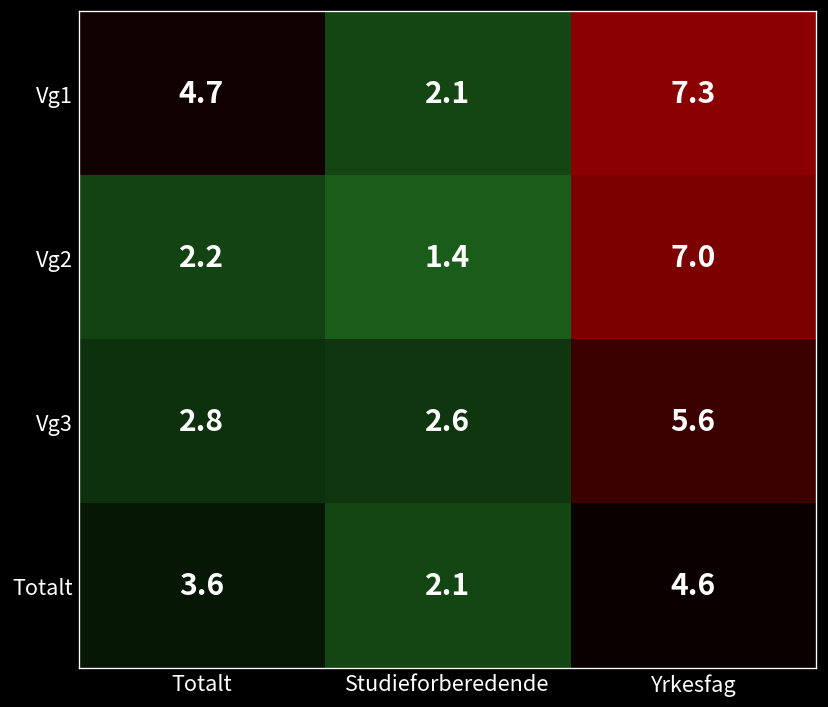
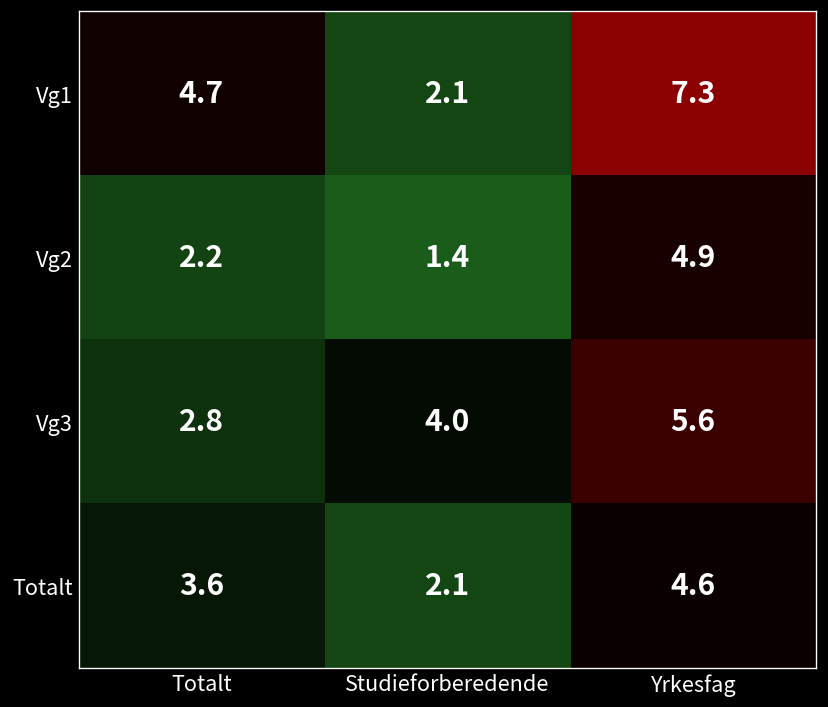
Vg2, Yrkesfag: 7.0 -> 4.9
Vg3, Studieforberedende: 2.6 -> 4.0
